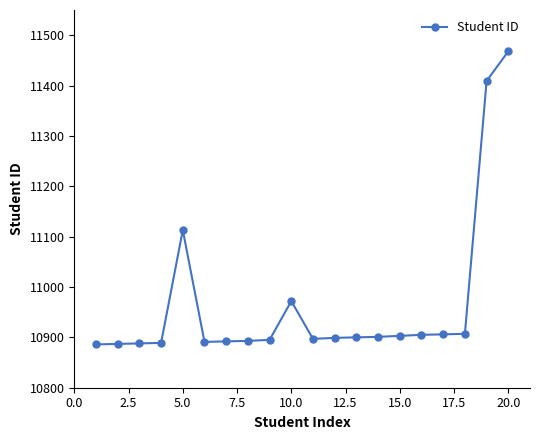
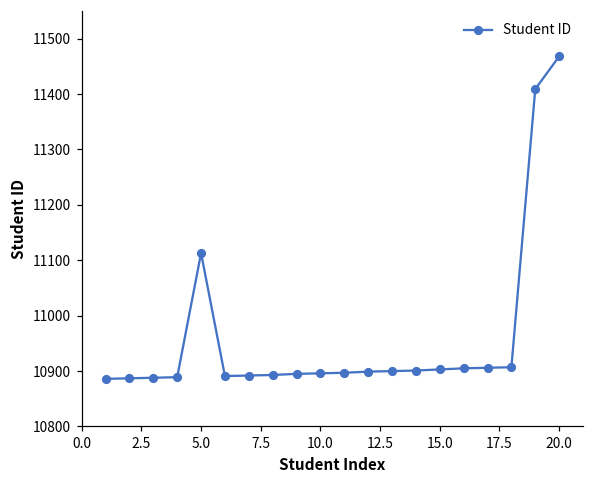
10.0: 10970 -> 10900
